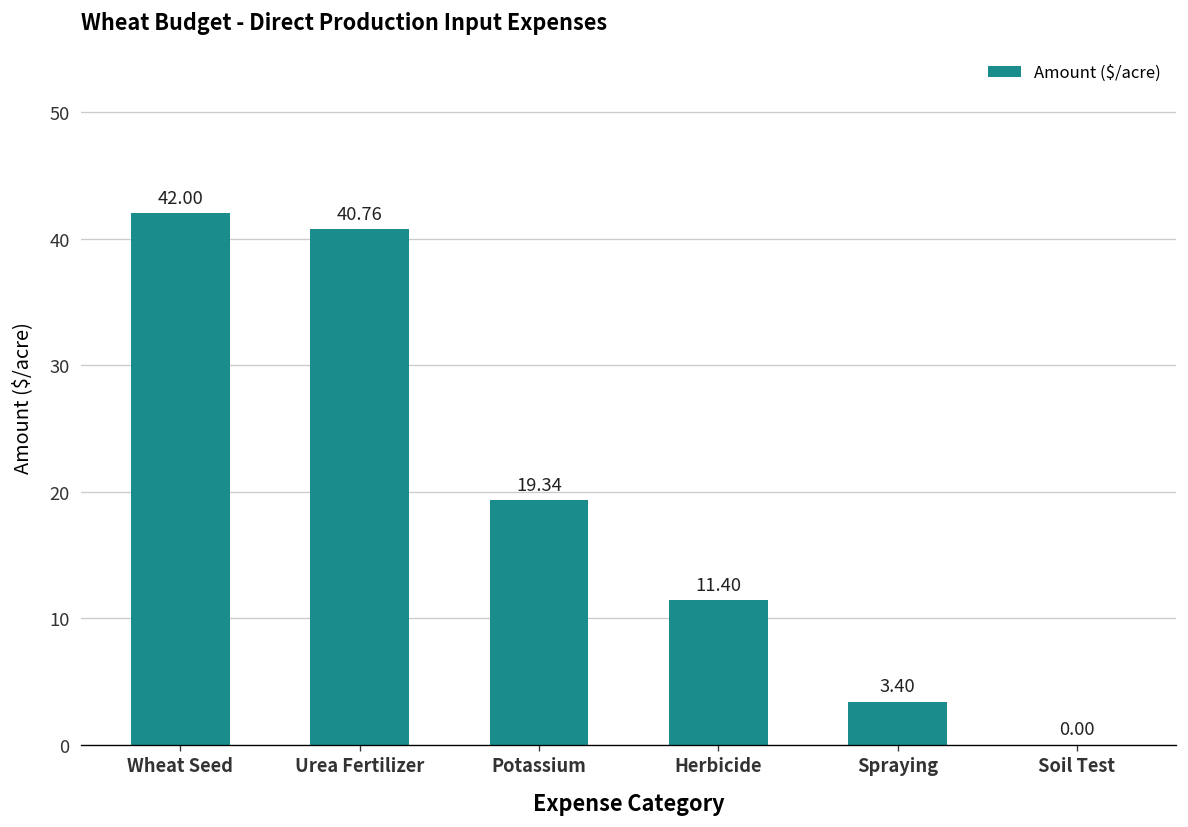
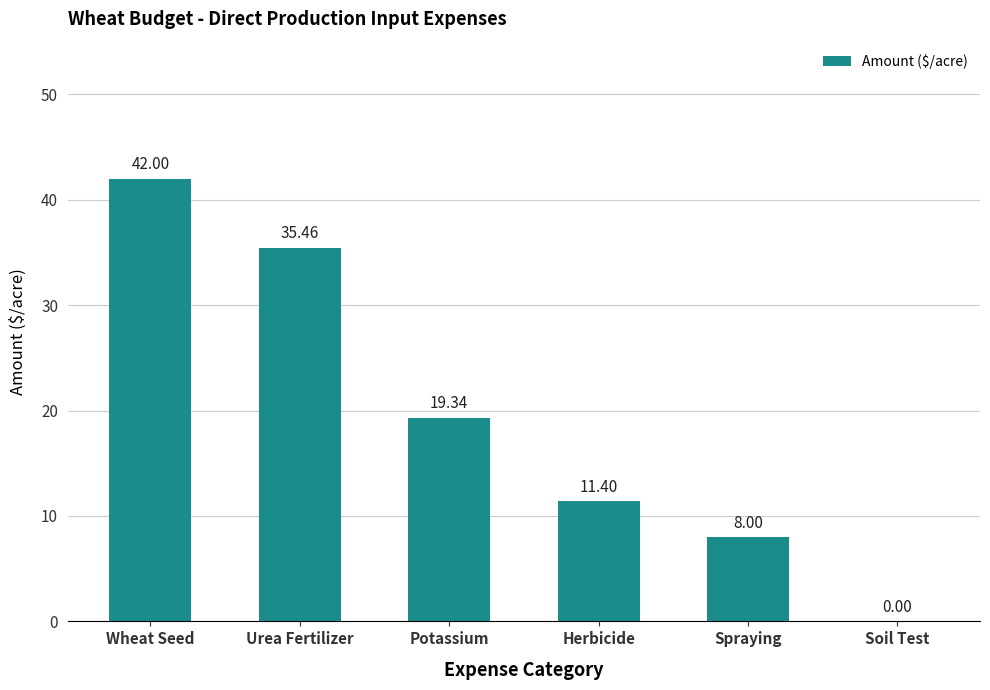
Urea Fertilizer: 40.76 -> 35.46
Spraying: 3.40 -> 8.00
